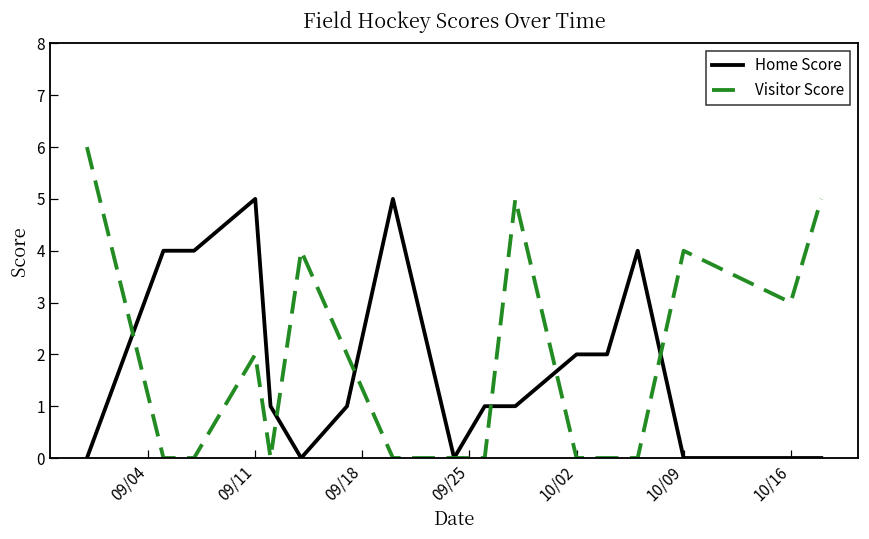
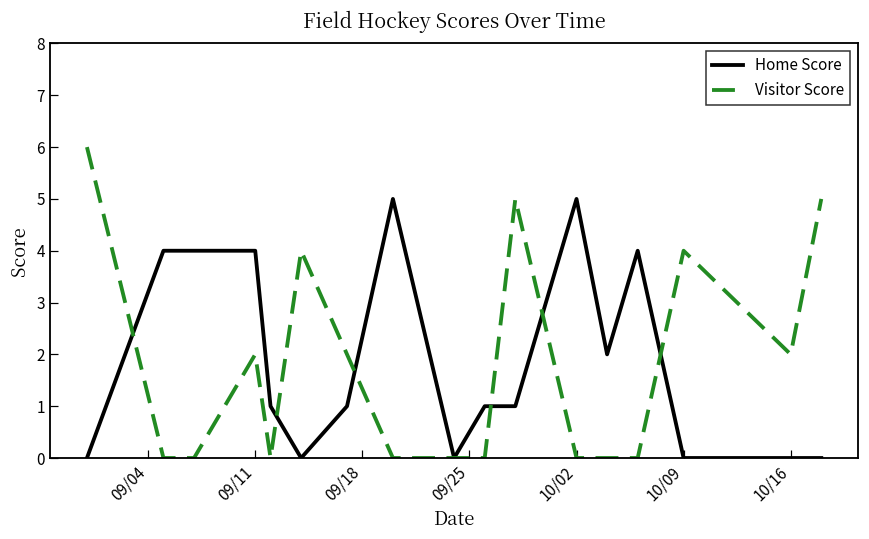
Home Score, 09/11: 5 -> 4
Home Score, 10/02: 2 -> 5
Visitor Score, 10/16: 3 -> 2
